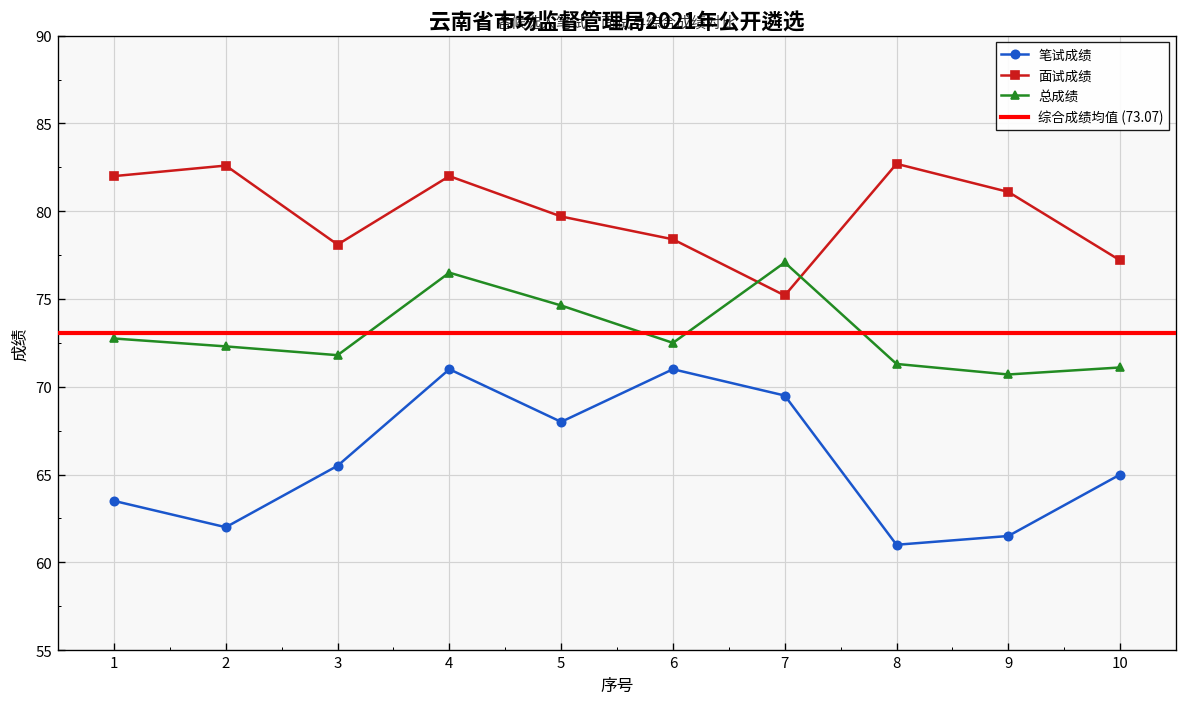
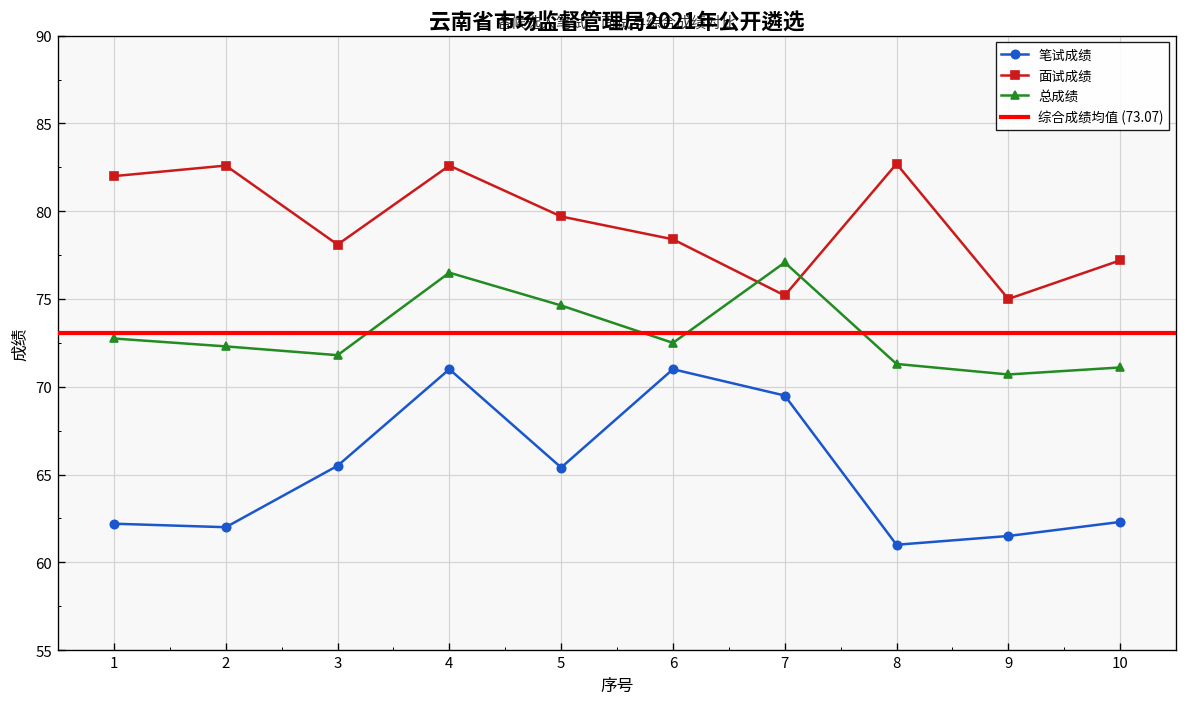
笔试成绩, 1: 63.5 -> 62.2
面试成绩, 4: 82.0 -> 82.6
笔试成绩, 5: 68.0 -> 65.4
面试成绩, 9: 81.1 -> 75.0
笔试成绩, 10: 65.0 -> 62.3
